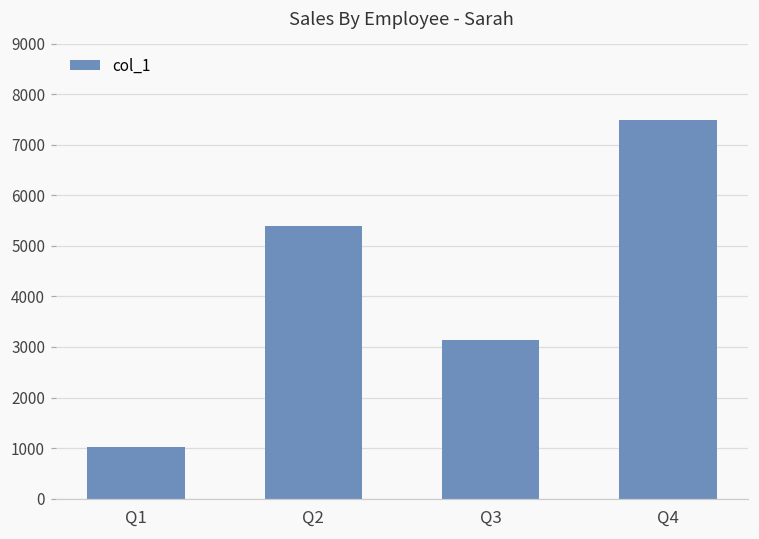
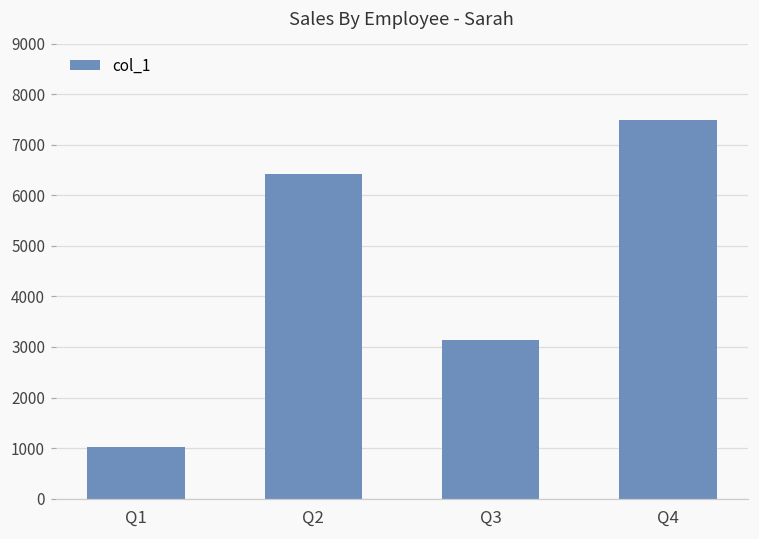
Q2: 5400 -> 6400
